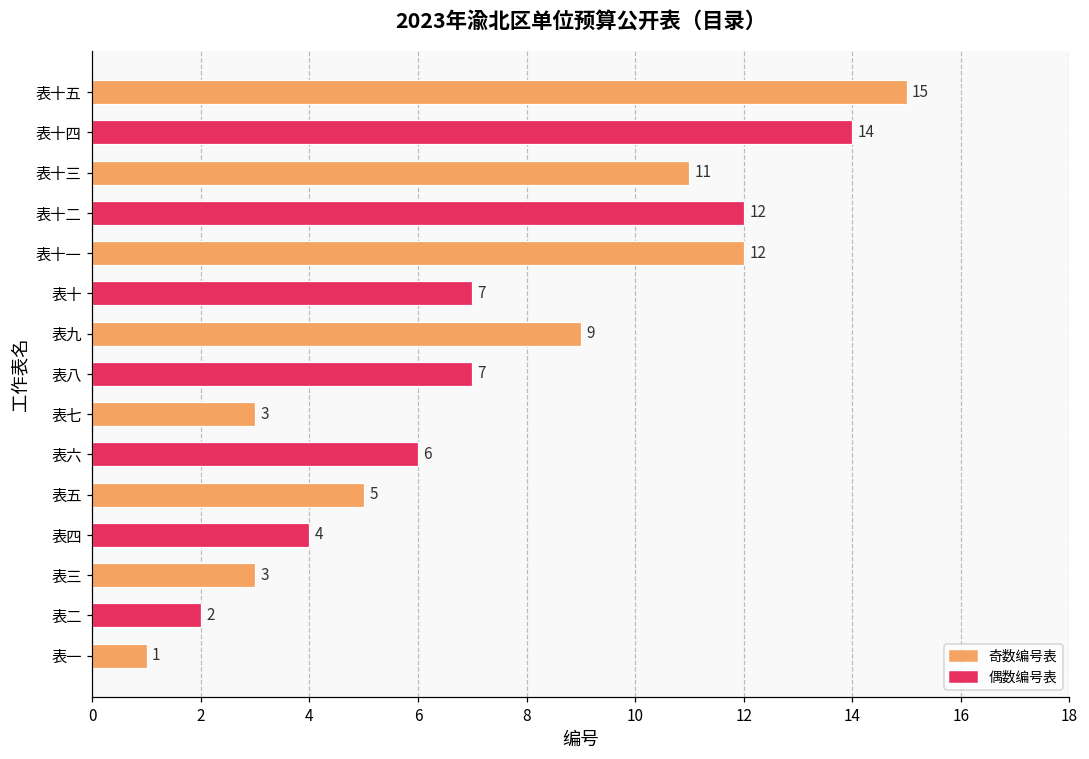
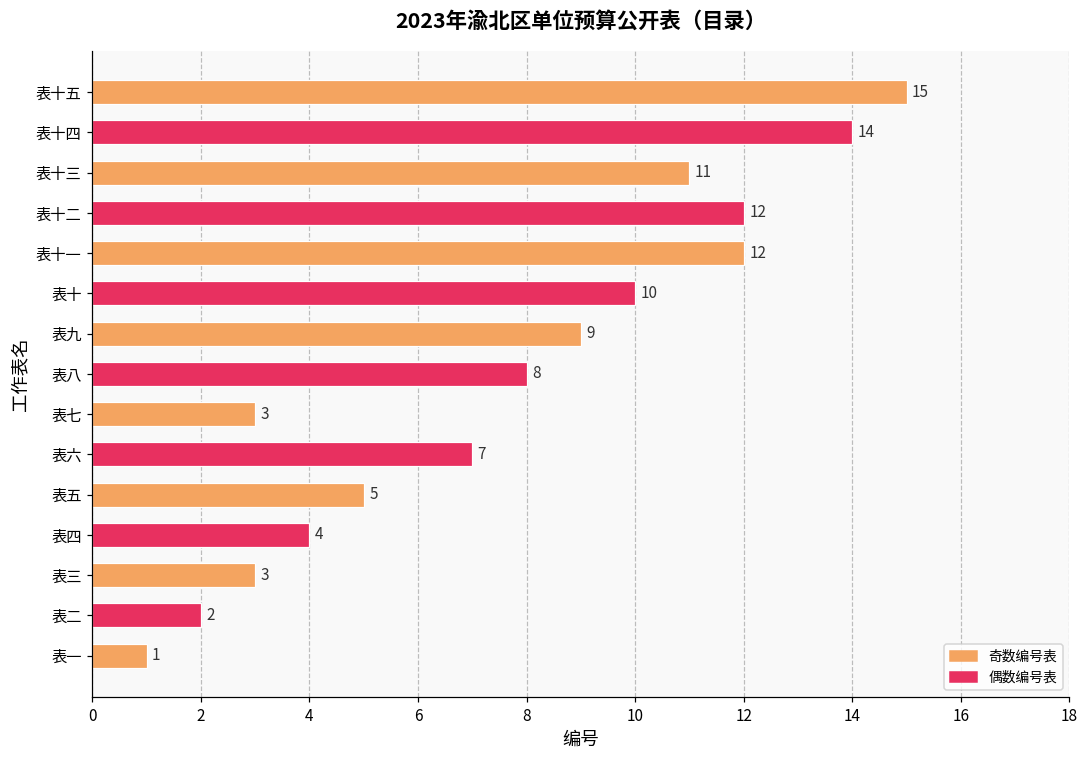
表十: 7 -> 10
表八: 7 -> 8
表六: 6 -> 7
